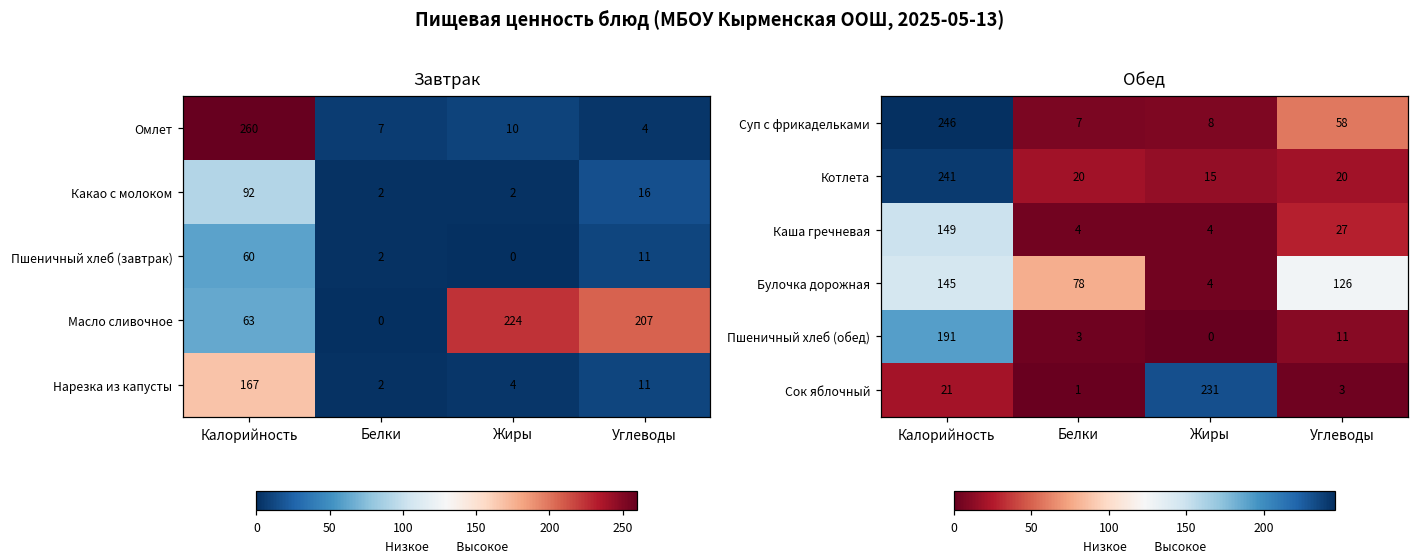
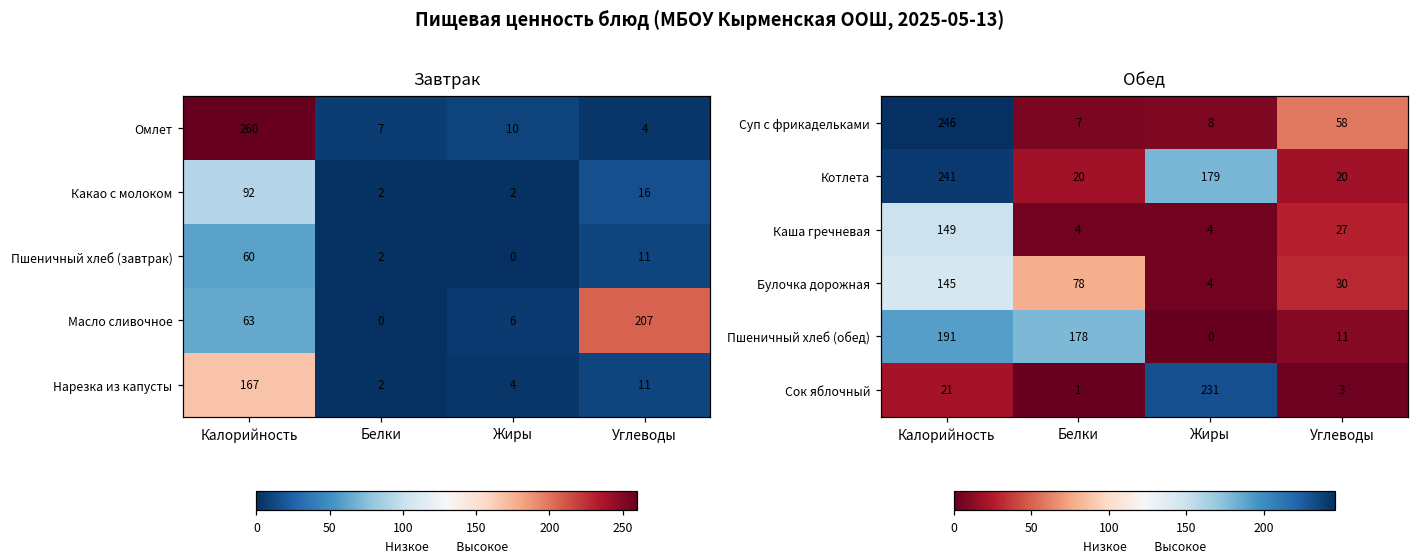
Завтрак, Масло сливочное, Жиры: 224 -> 6
Обед, Котлета, Жиры: 15 -> 179
Обед, Булочка дорожная, Углеводы: 126 -> 30
Обед, Пшеничный хлеб (обед), Белки: 3 -> 178
